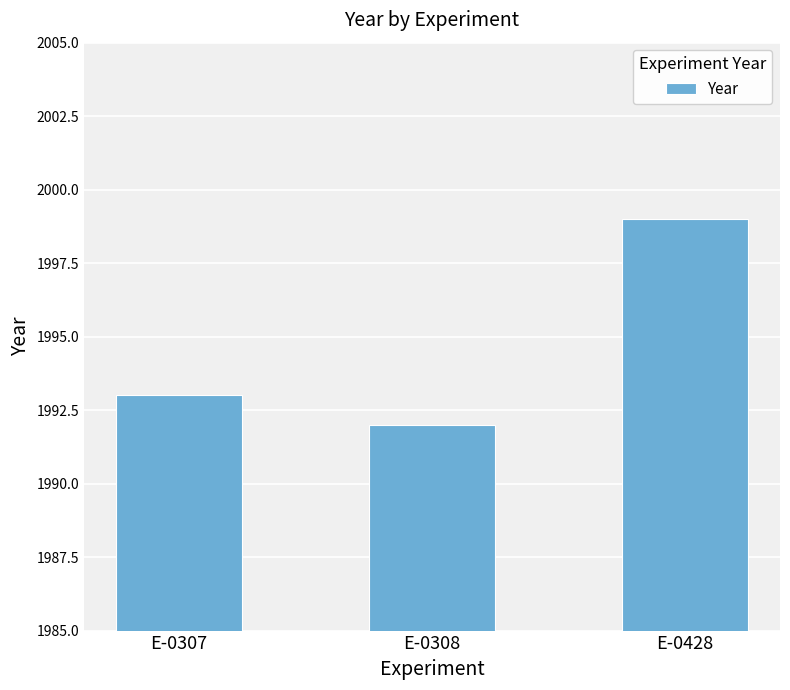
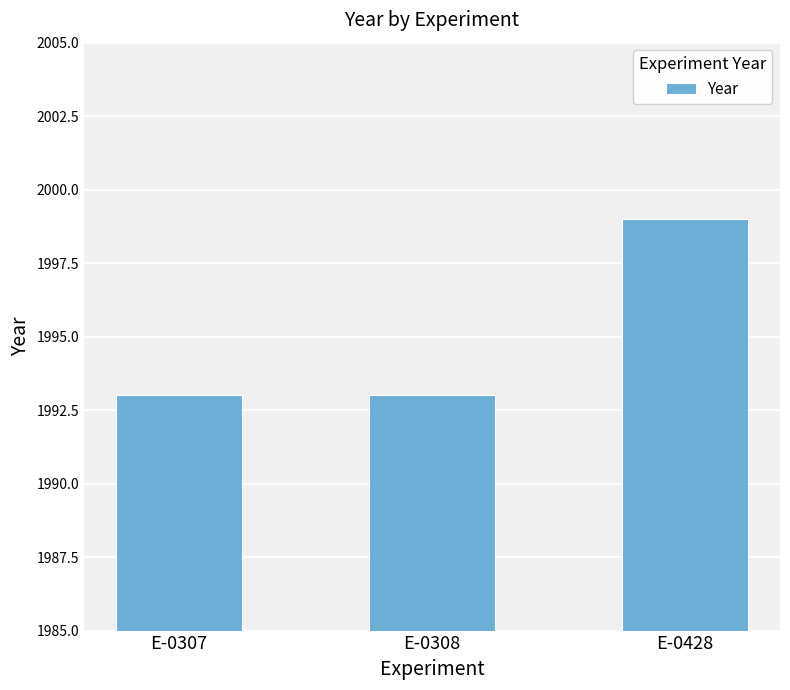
E-0308: 1992 -> 1993
